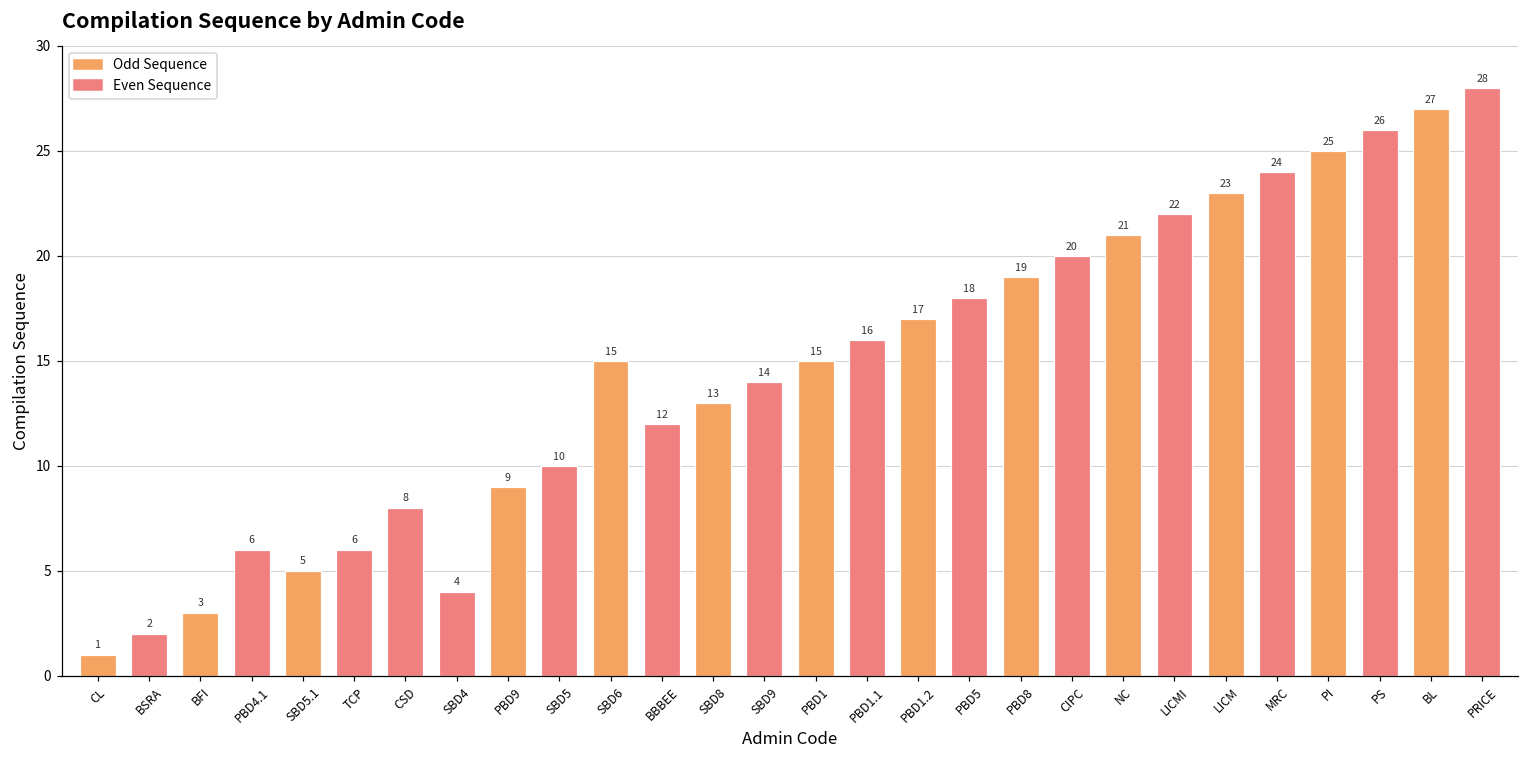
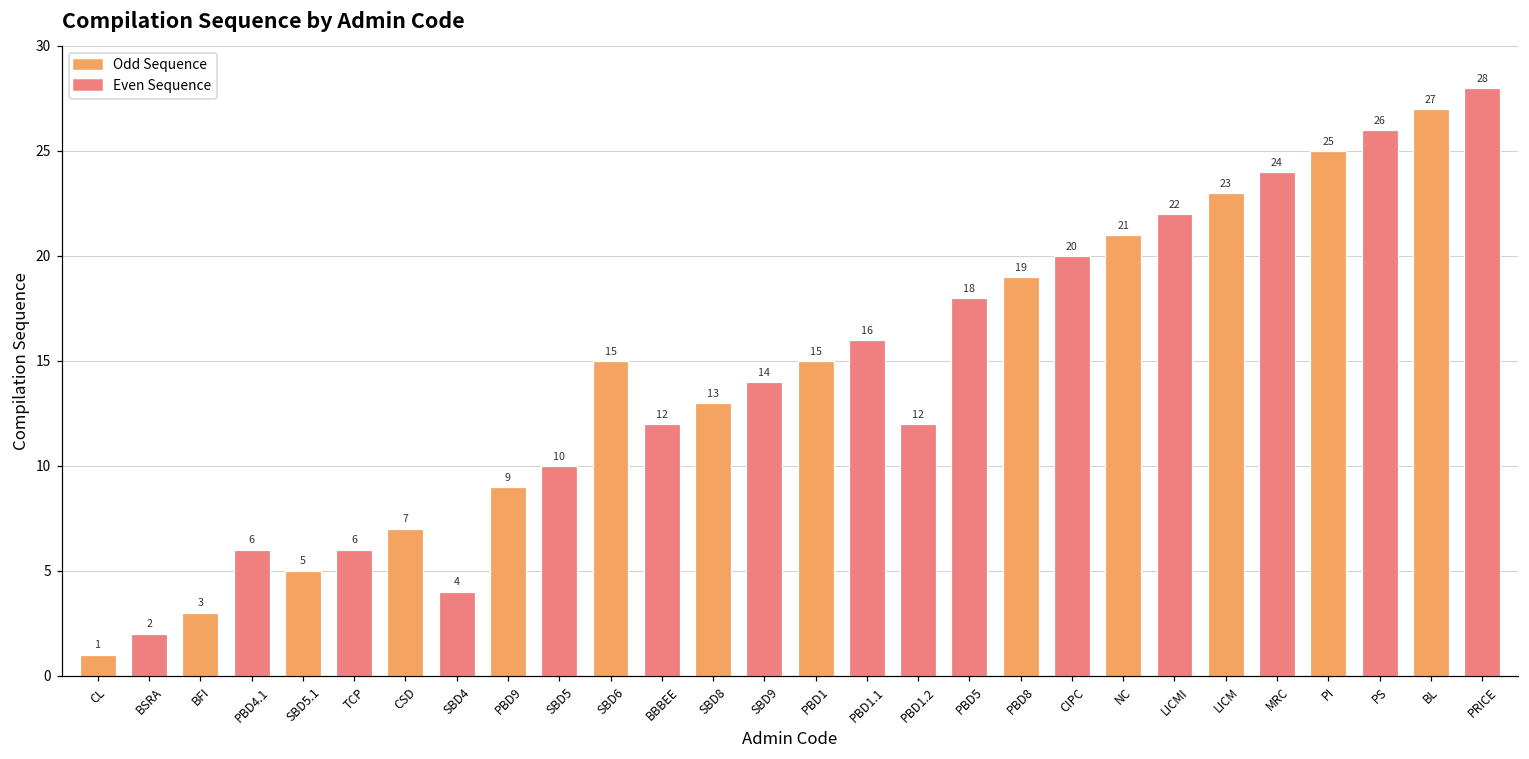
CSD: 8 -> 7
PBD1.2: 17 -> 12
